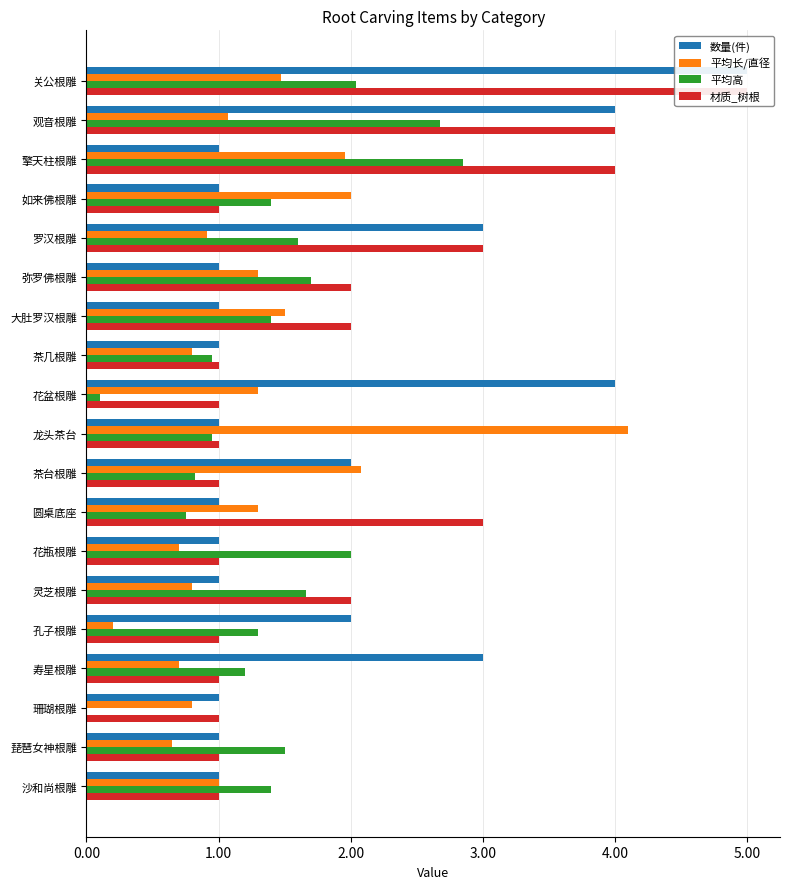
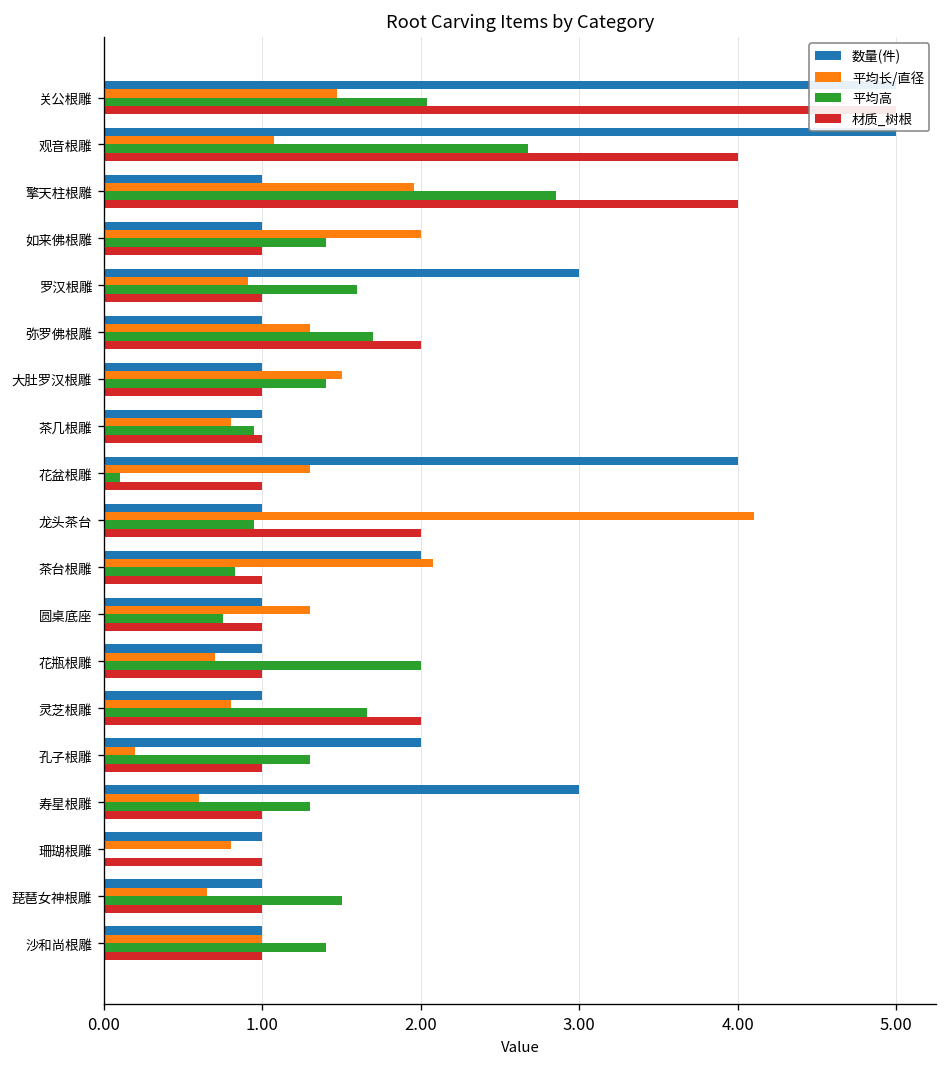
数量(件), 观音根雕: 4 -> 5
材质_树根, 罗汉根雕: 3 -> 1
材质_树根, 大肚罗汉根雕: 2 -> 1
材质_树根, 龙头茶台: 1 -> 2
材质_树根, 圆桌底座: 3 -> 1
平均长/直径, 寿星根雕: 0.7 -> 0.6
平均高, 寿星根雕: 1.2 -> 1.3
